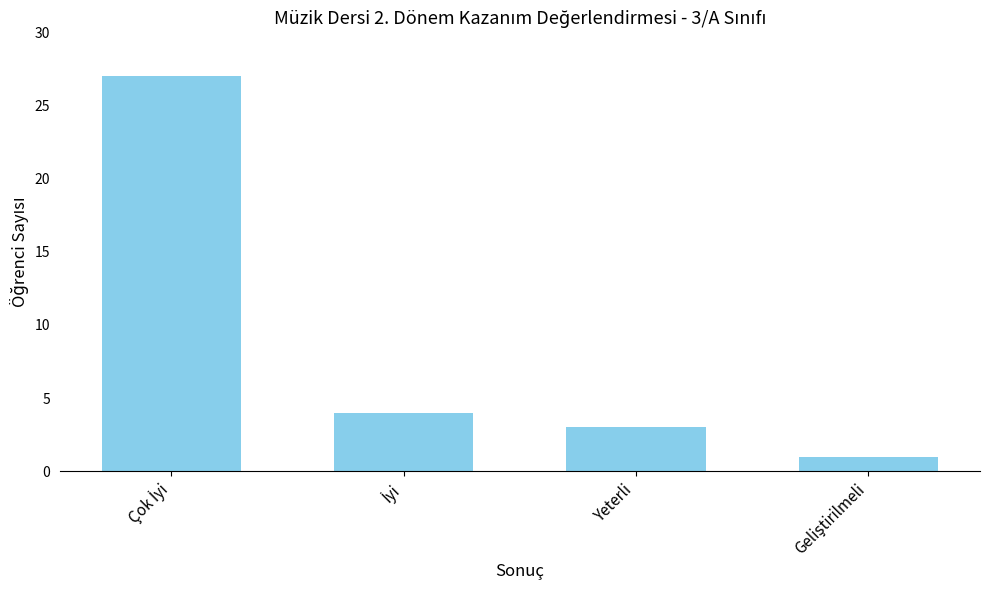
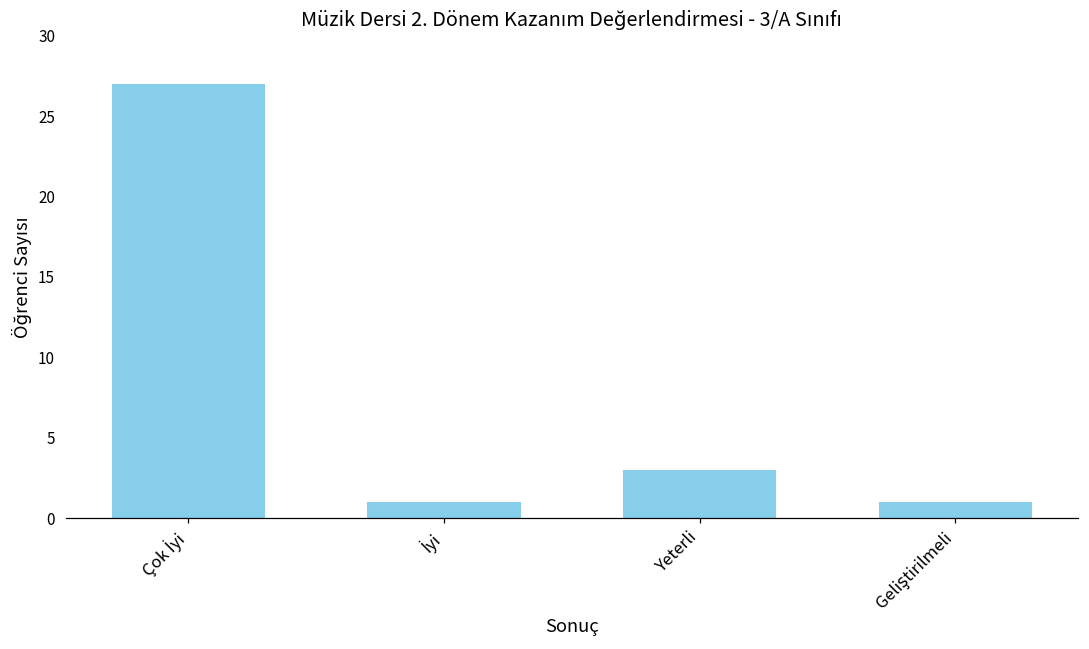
İyi: 4 -> 1
